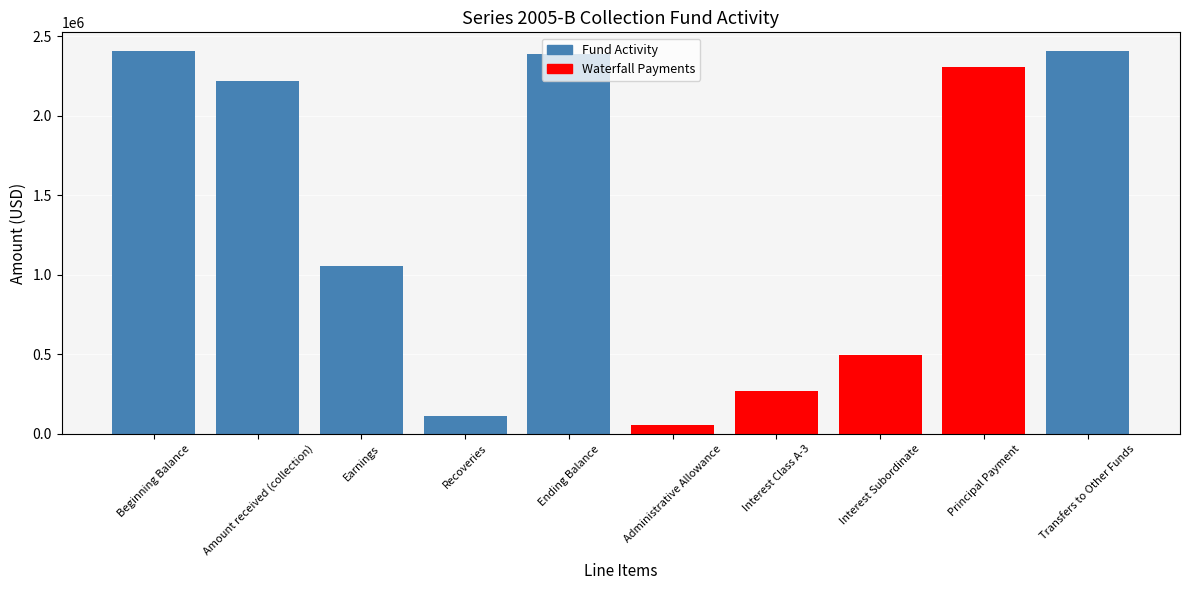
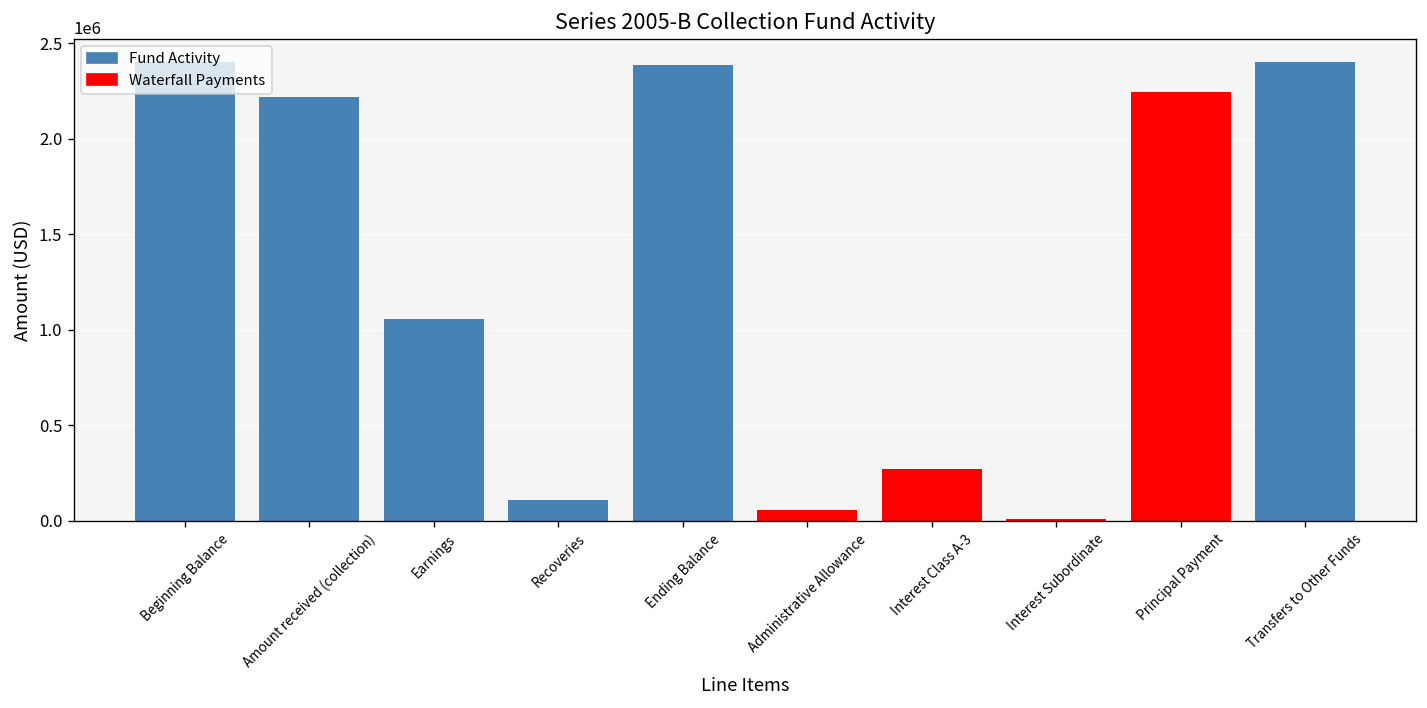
Interest Subordinate: 500000 -> 10000
Principal Payment: 2310000 -> 2240000
